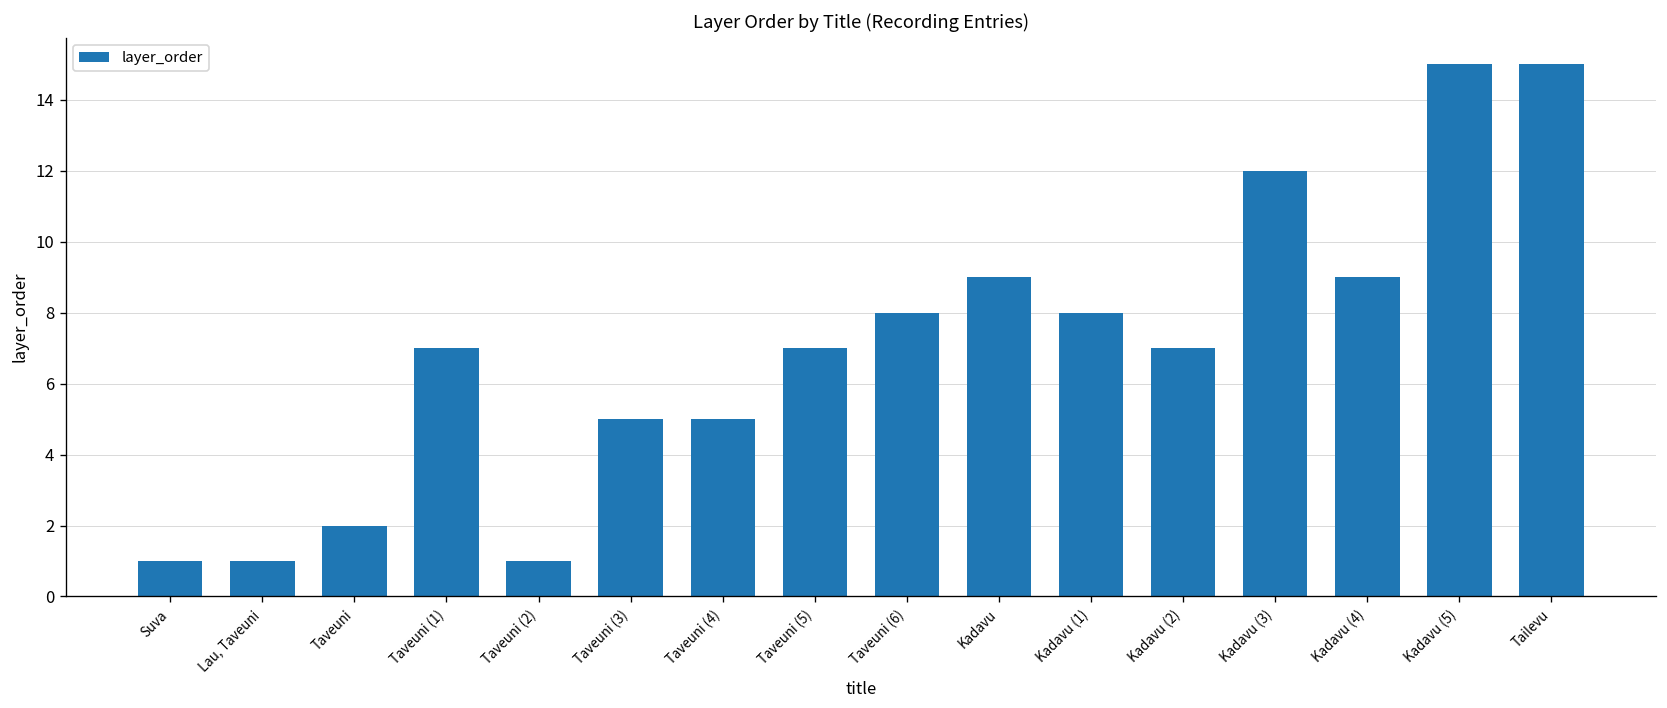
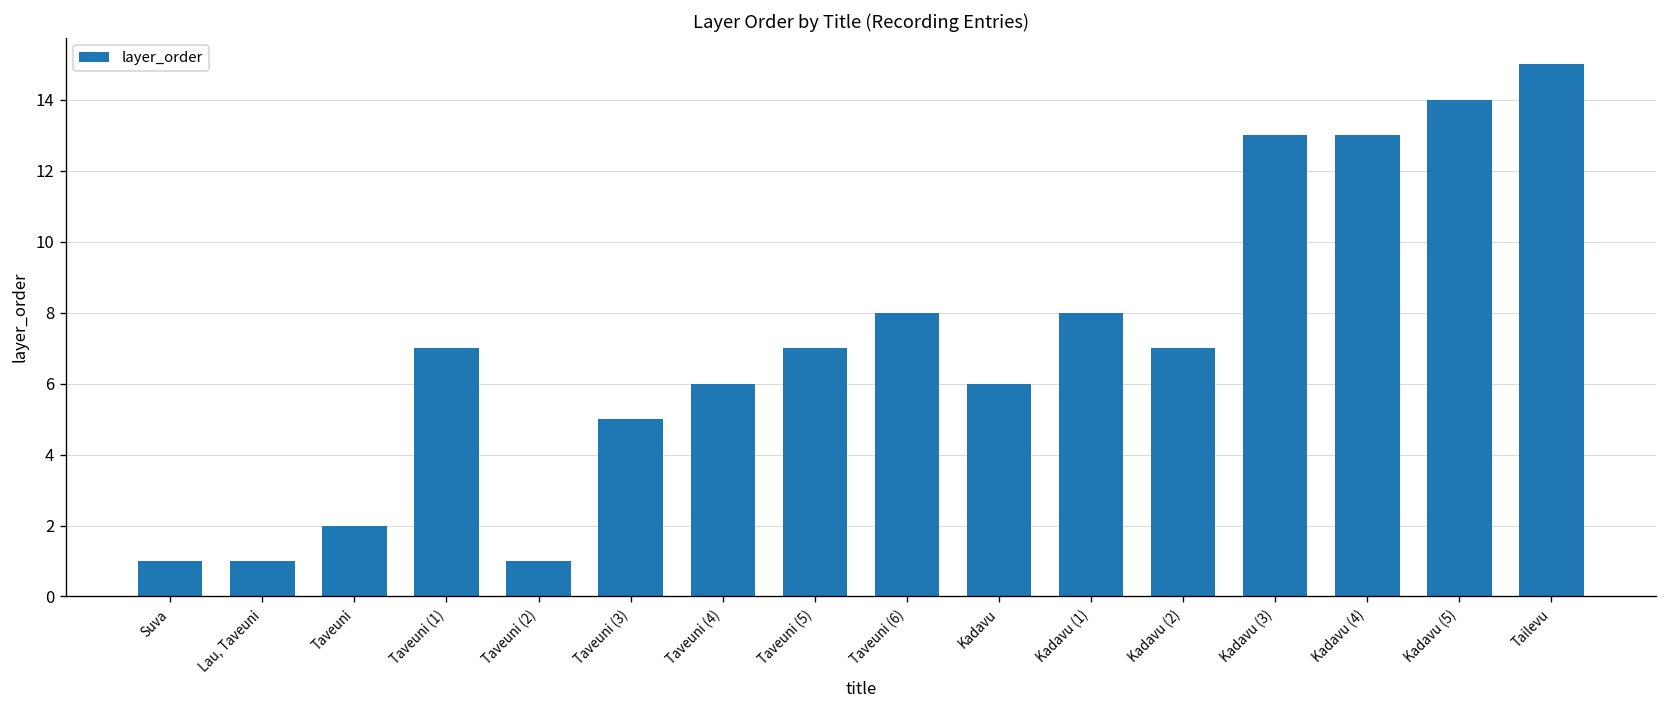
Taveuni (4): 5 -> 6
Kadavu: 9 -> 6
Kadavu (3): 12 -> 13
Kadavu (4): 9 -> 13
Kadavu (5): 15 -> 14
